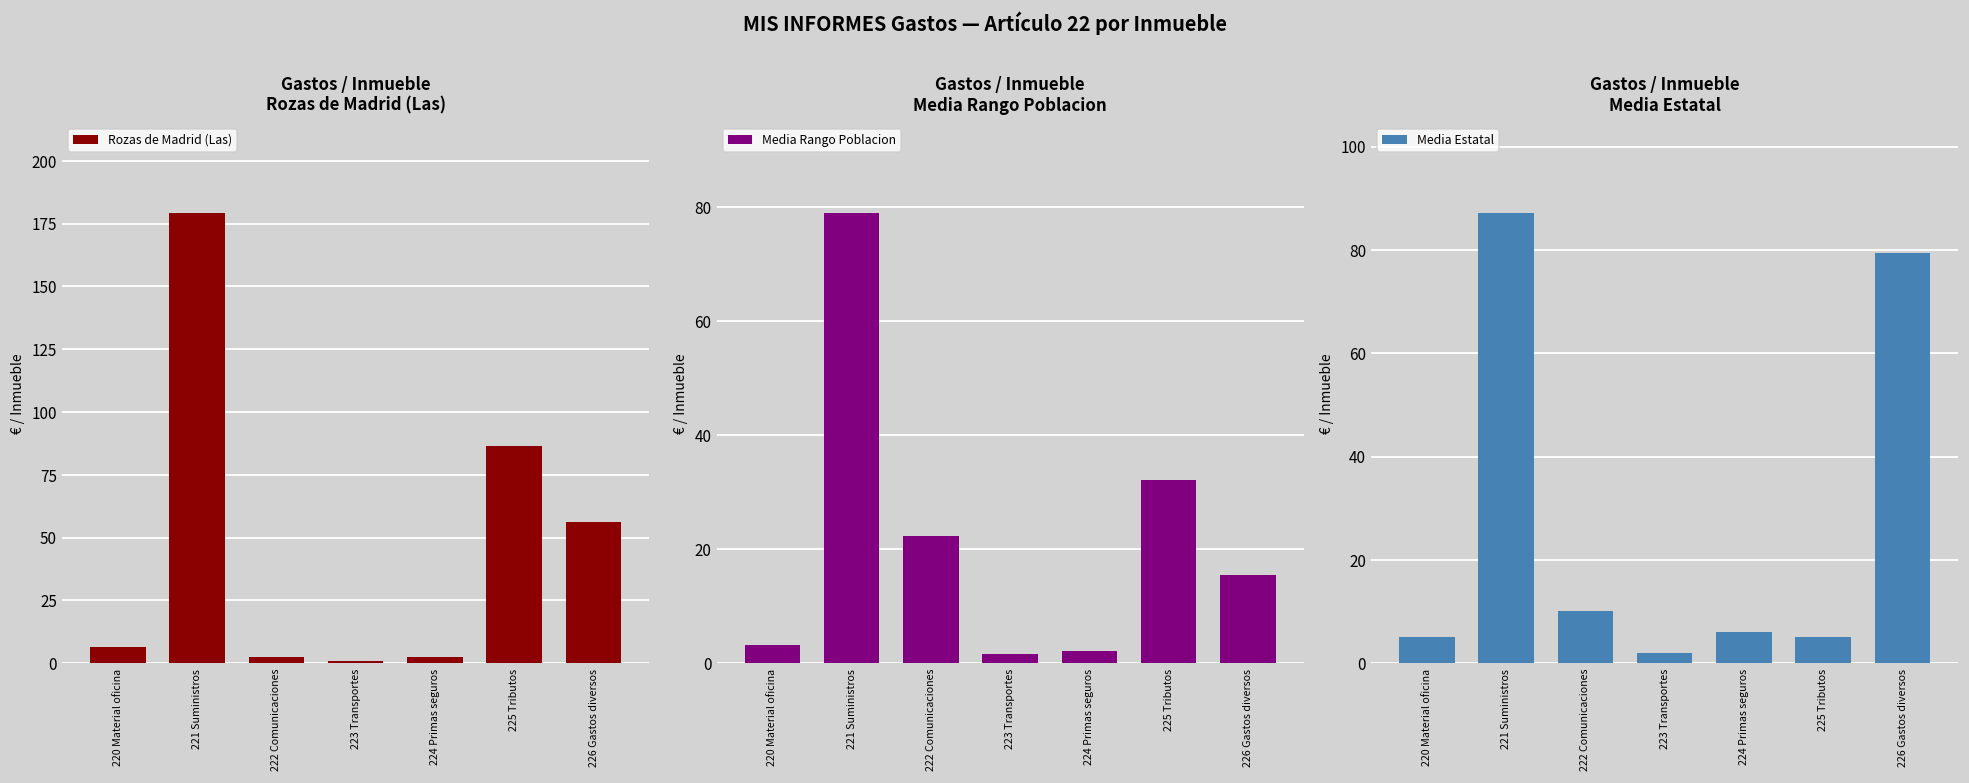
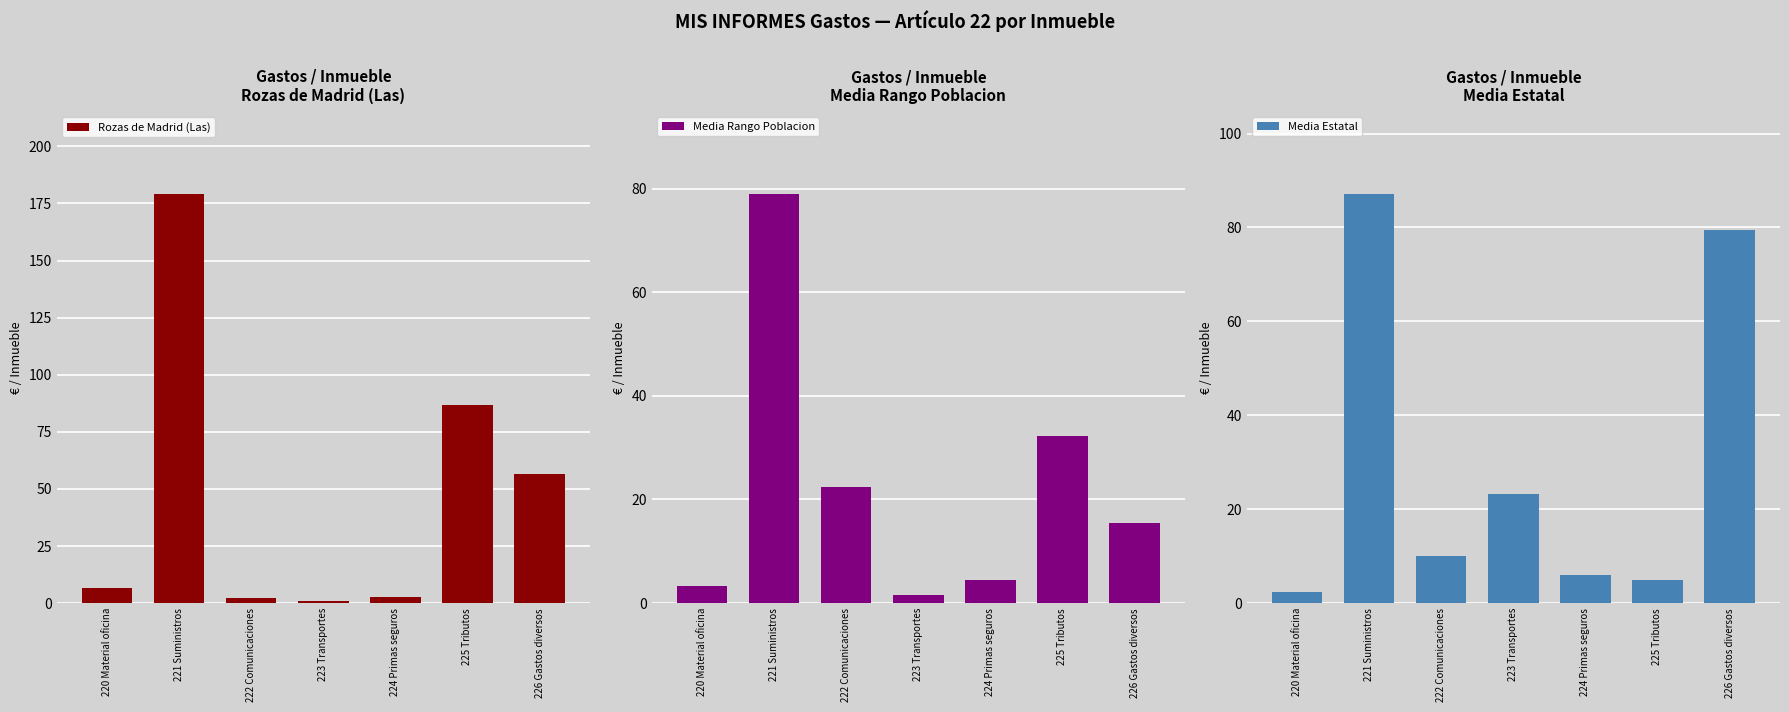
Gastos / Inmueble Media Rango Poblacion, 224 Primas seguros: 2 -> 4
Gastos / Inmueble Media Estatal, 220 Material oficina: 5 -> 2
Gastos / Inmueble Media Estatal, 223 Transportes: 2 -> 23
